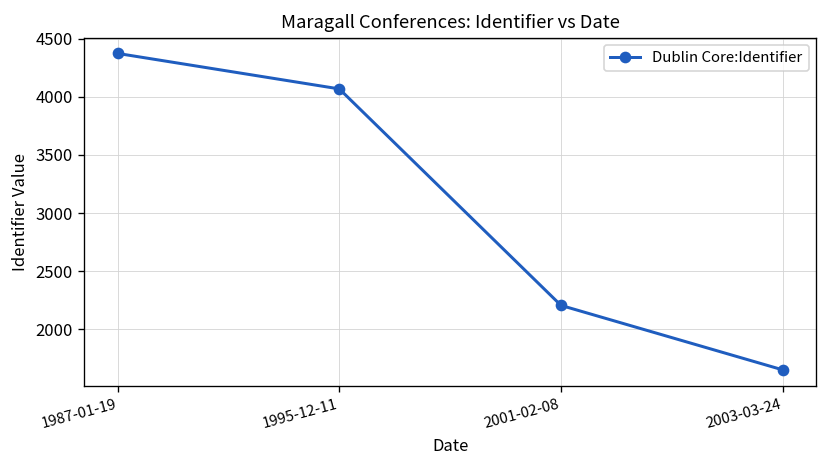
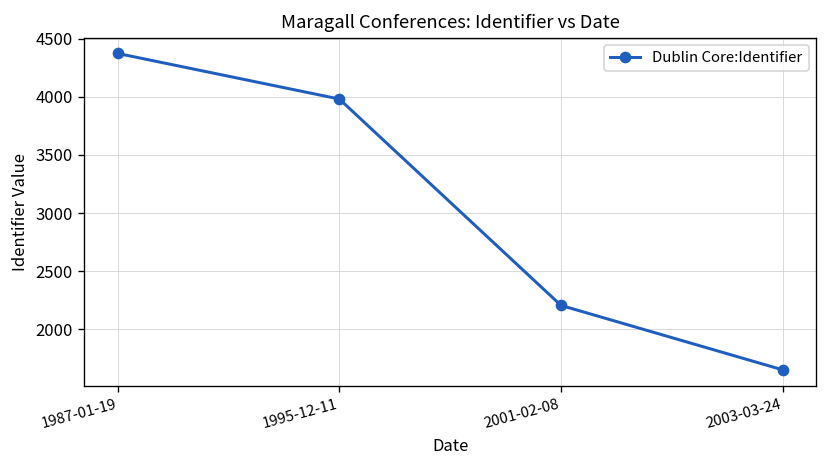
1995-12-11: 4100 -> 4000
